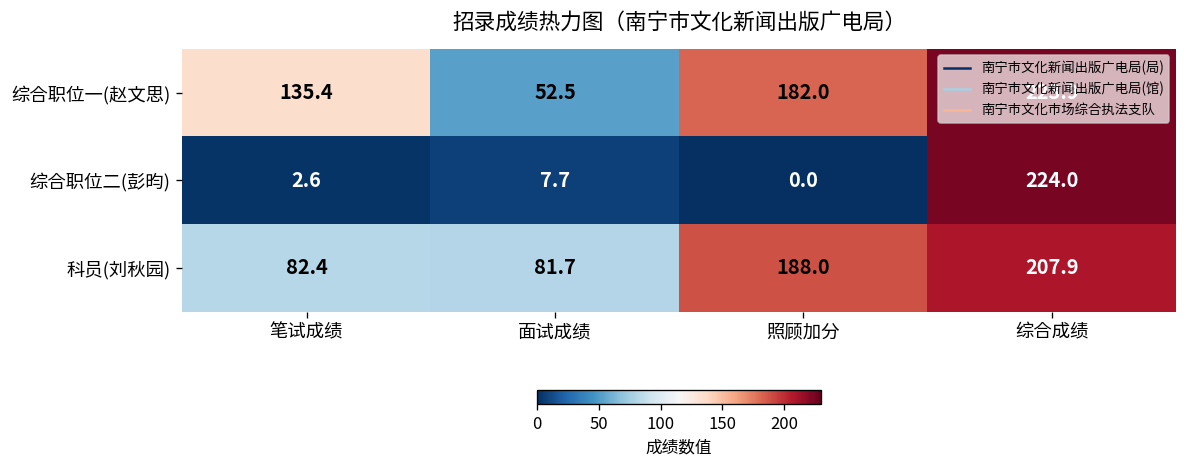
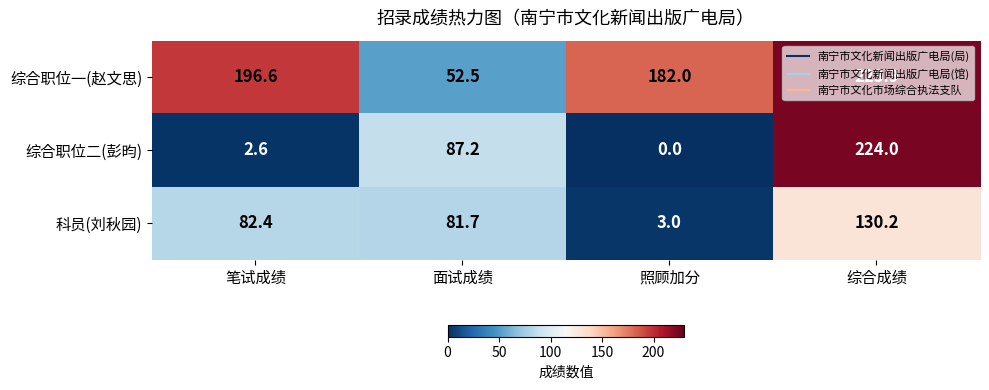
综合职位一(赵文思), 笔试成绩: 135.4 -> 196.6
综合职位二(彭昀), 面试成绩: 7.7 -> 87.2
科员(刘秋园), 照顾加分: 188.0 -> 3.0
科员(刘秋园), 综合成绩: 207.9 -> 130.2
